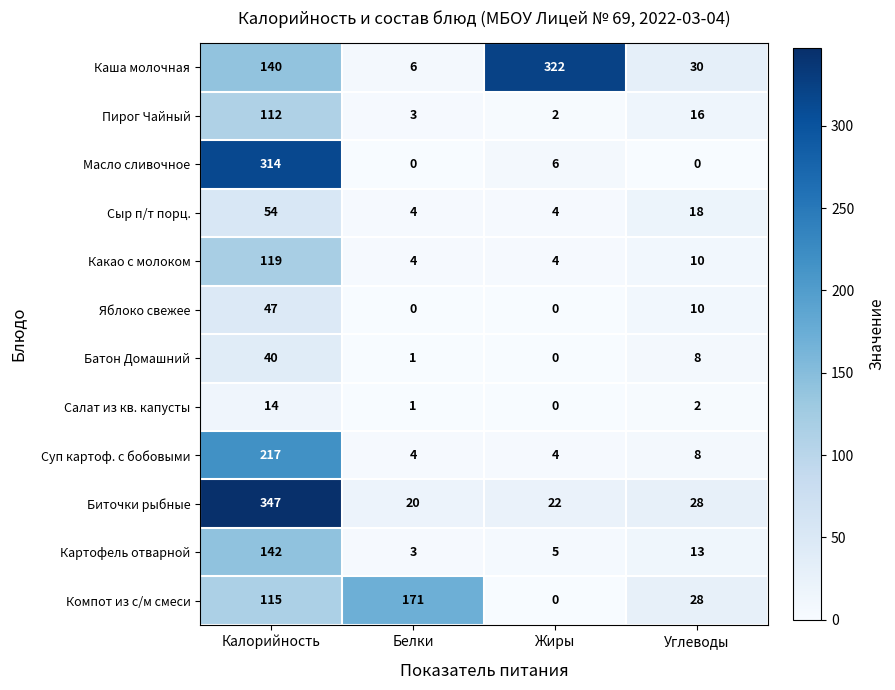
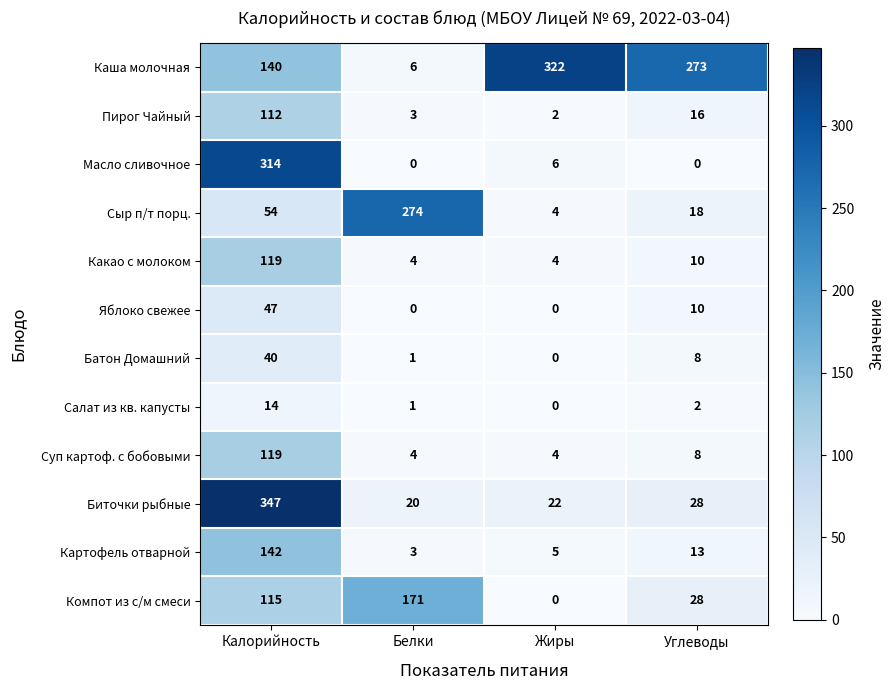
Каша молочная, Углеводы: 30 -> 273
Сыр п/т порц., Белки: 4 -> 274
Суп картоф. с бобовыми, Калорийность: 217 -> 119
